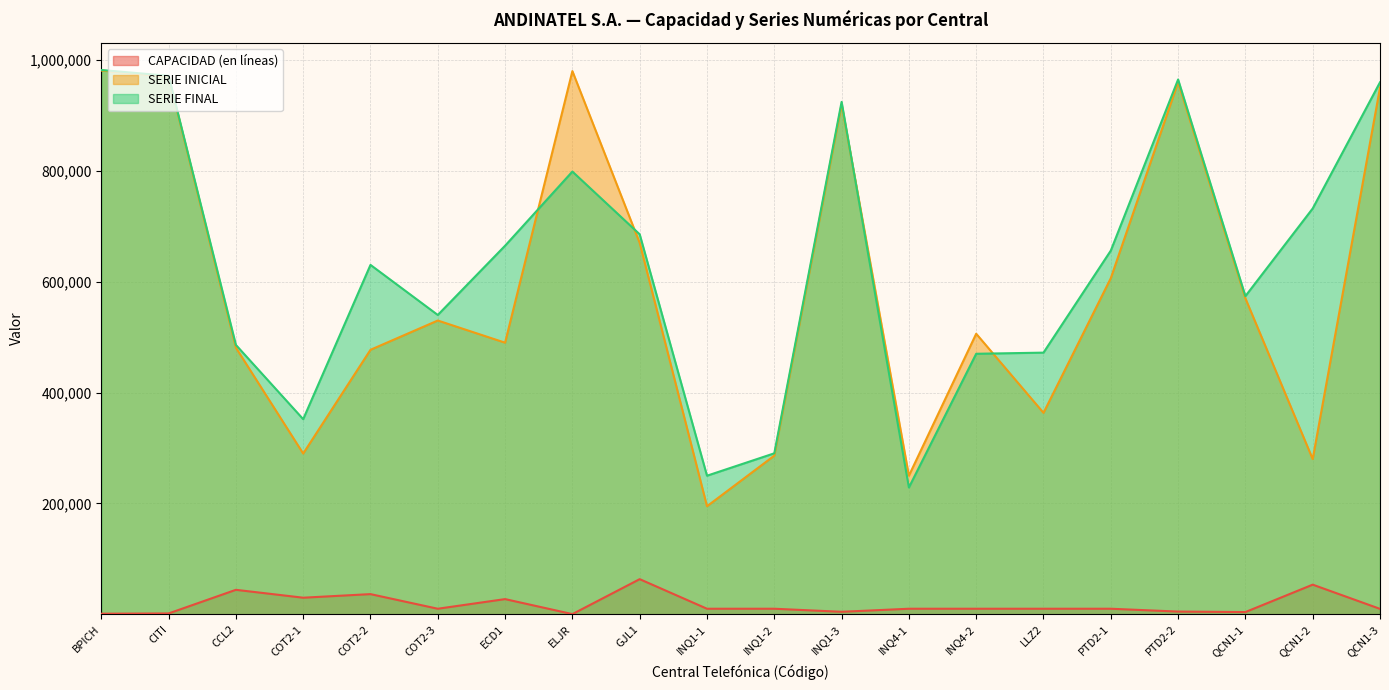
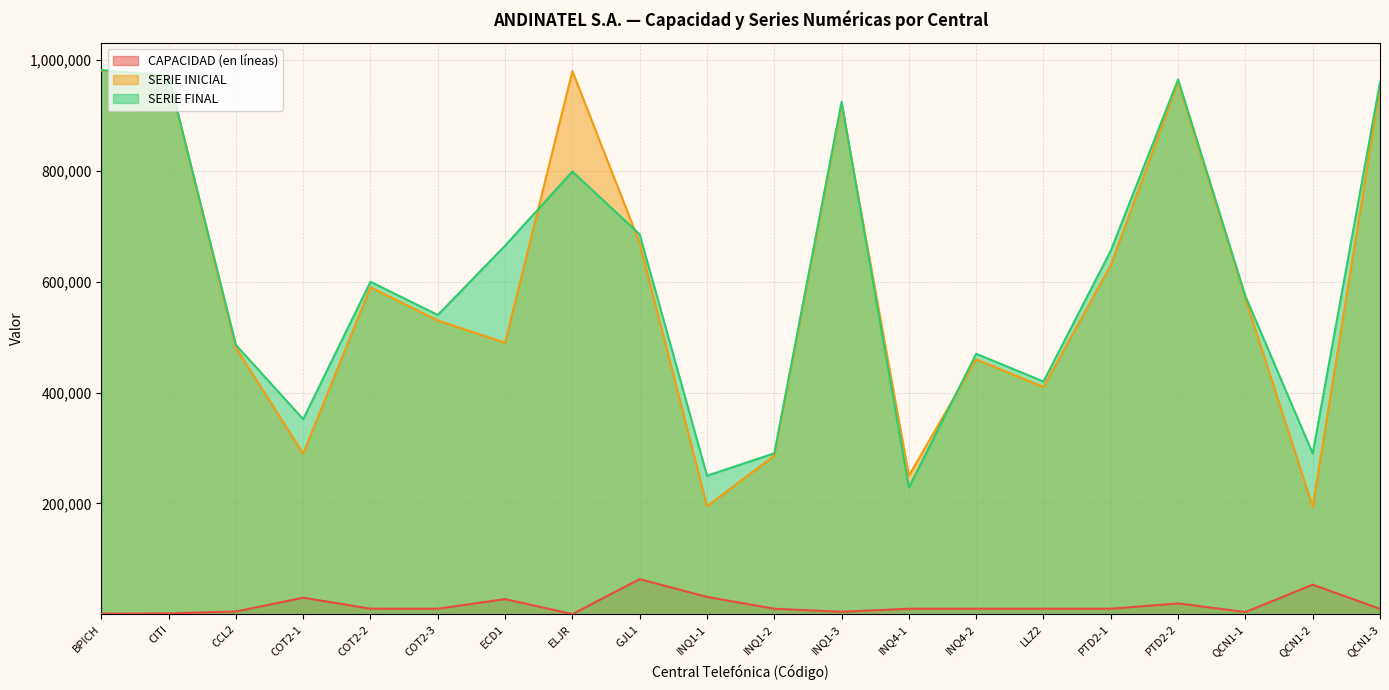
CAPACIDAD (en líneas), CCL2: 40,000 -> 10,000
CAPACIDAD (en líneas), COT2-2: 40,000 -> 10,000
SERIE INICIAL, COT2-2: 480,000 -> 590,000
SERIE FINAL, COT2-2: 630,000 -> 600,000
CAPACIDAD (en líneas), INQ1-1: 10,000 -> 30,000
SERIE INICIAL, INQ4-2: 510,000 -> 460,000
SERIE INICIAL, LLZ2: 360,000 -> 410,000
SERIE FINAL, LLZ2: 470,000 -> 420,000
SERIE INICIAL, PTD2-1: 610,000 -> 630,000
CAPACIDAD (en líneas), PTD2-2: 0 -> 20,000
SERIE INICIAL, QCN1-2: 280,000 -> 190,000
SERIE FINAL, QCN1-2: 730,000 -> 290,000
